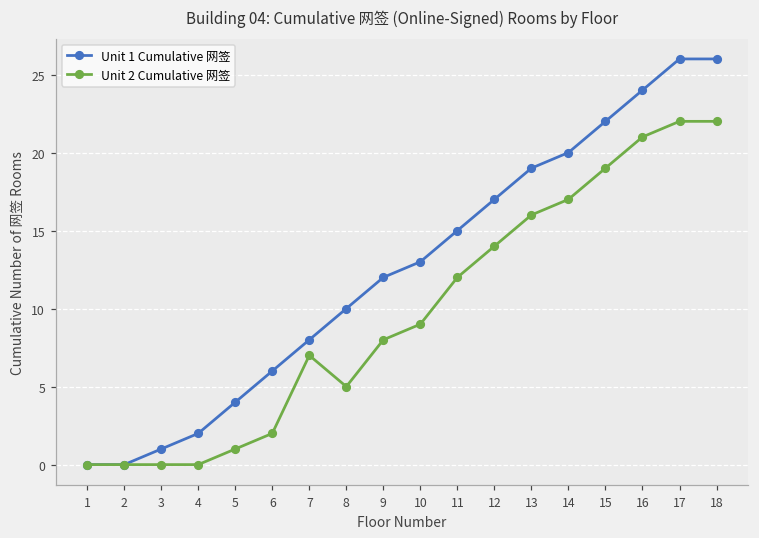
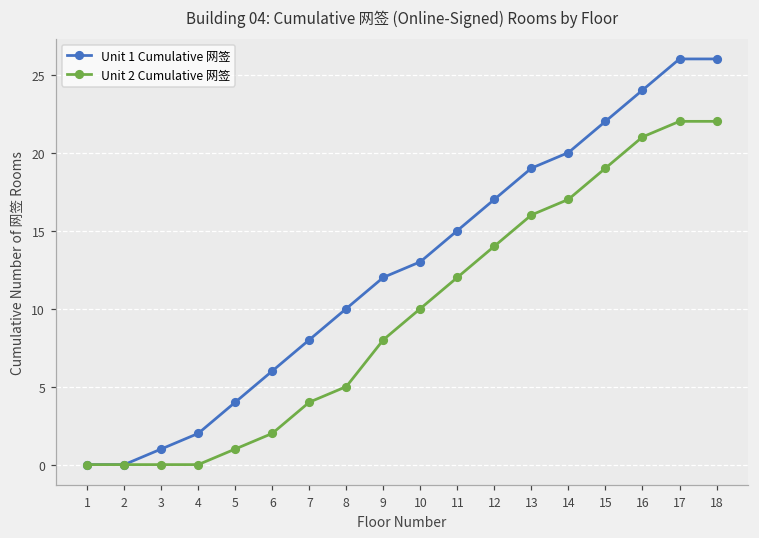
Unit 2 Cumulative 网签, 7: 7 -> 4
Unit 2 Cumulative 网签, 10: 9 -> 10
